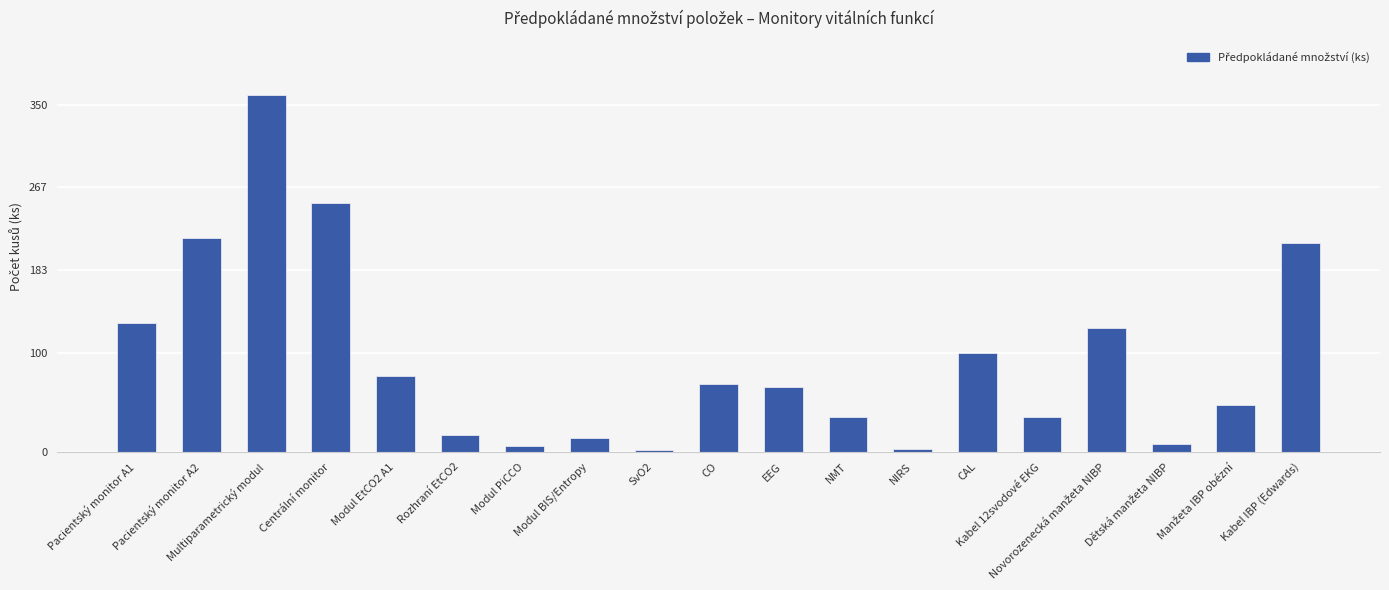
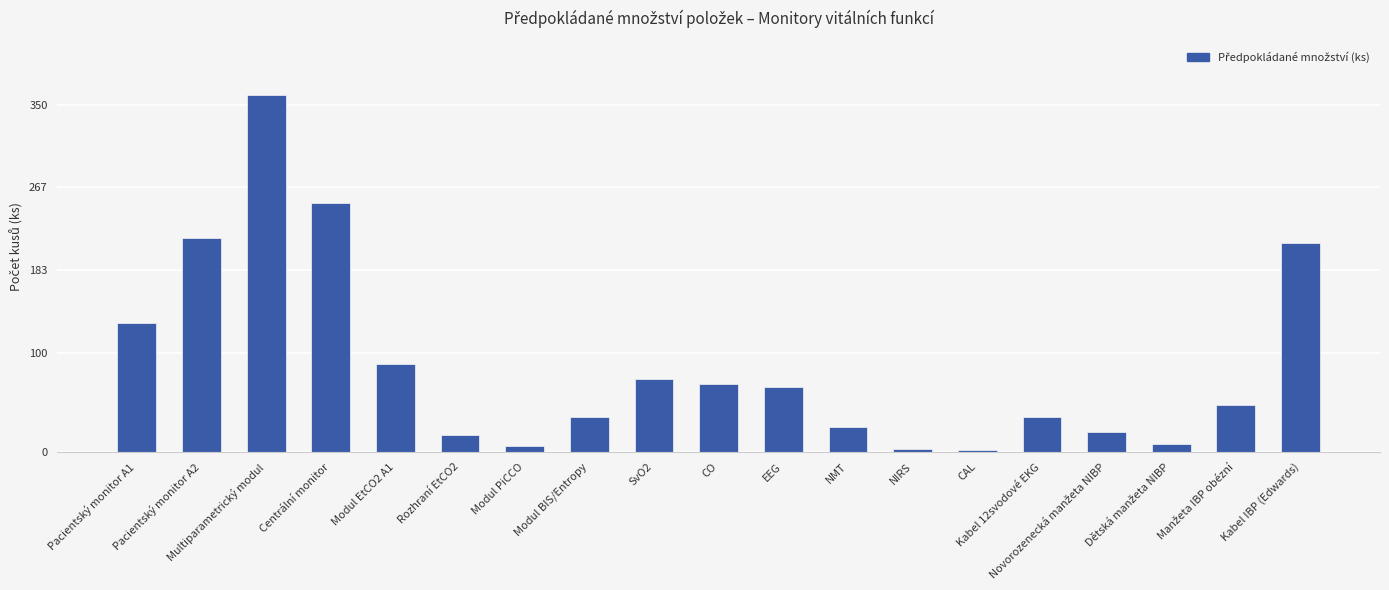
Modul EtCO2 A1: 80 -> 90
Modul BIS/Entropy: 10 -> 40
SvO2: 0 -> 70
NMT: 40 -> 30
CAL: 100 -> 0
Novorozenecká manžeta NIBP: 130 -> 20
